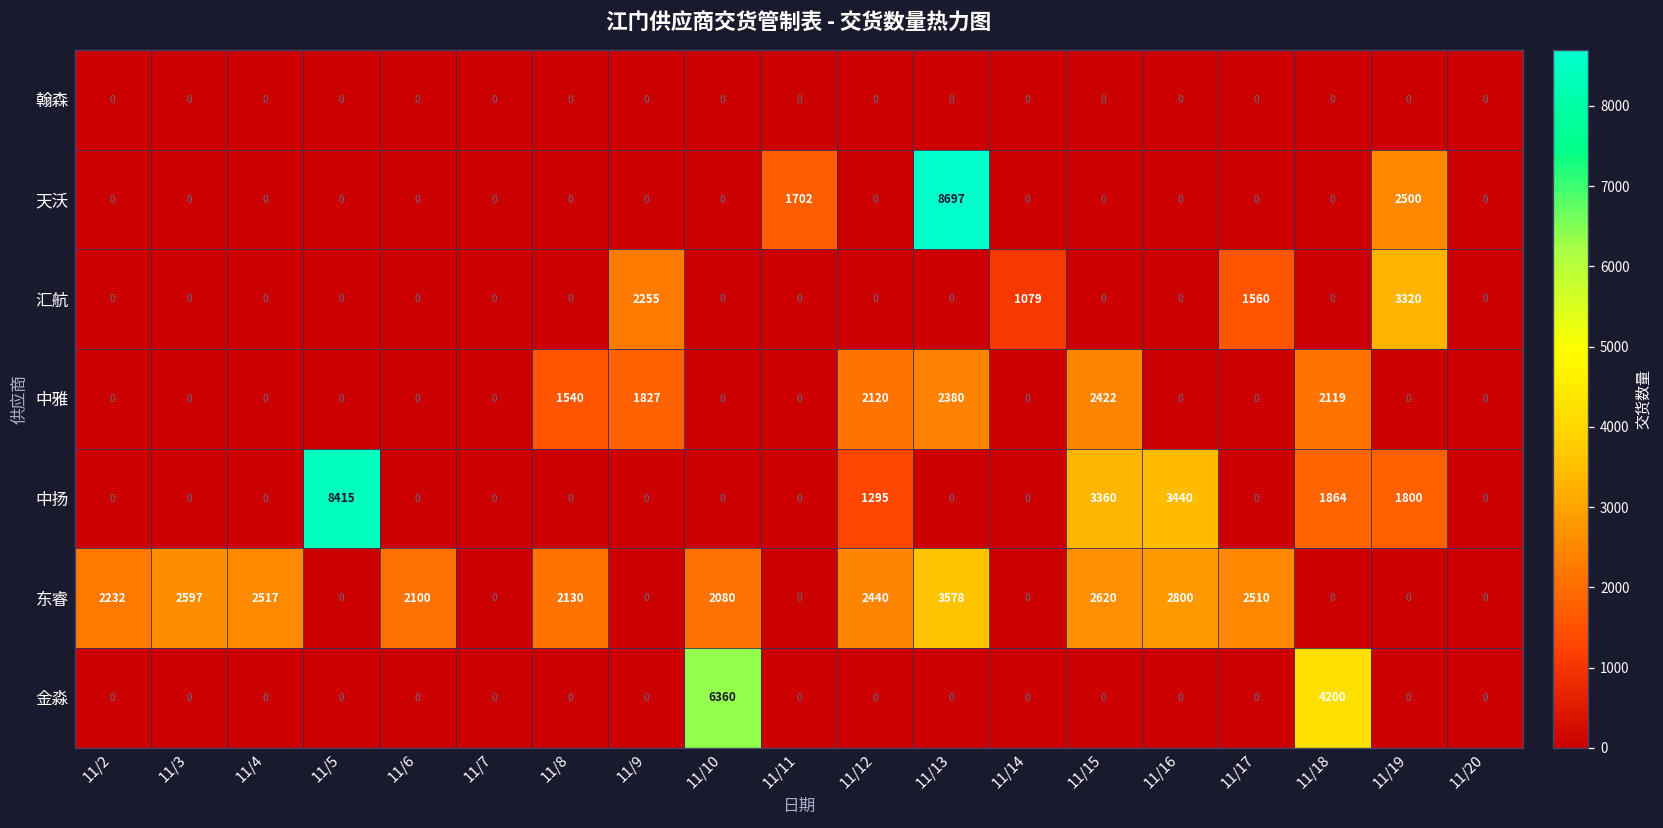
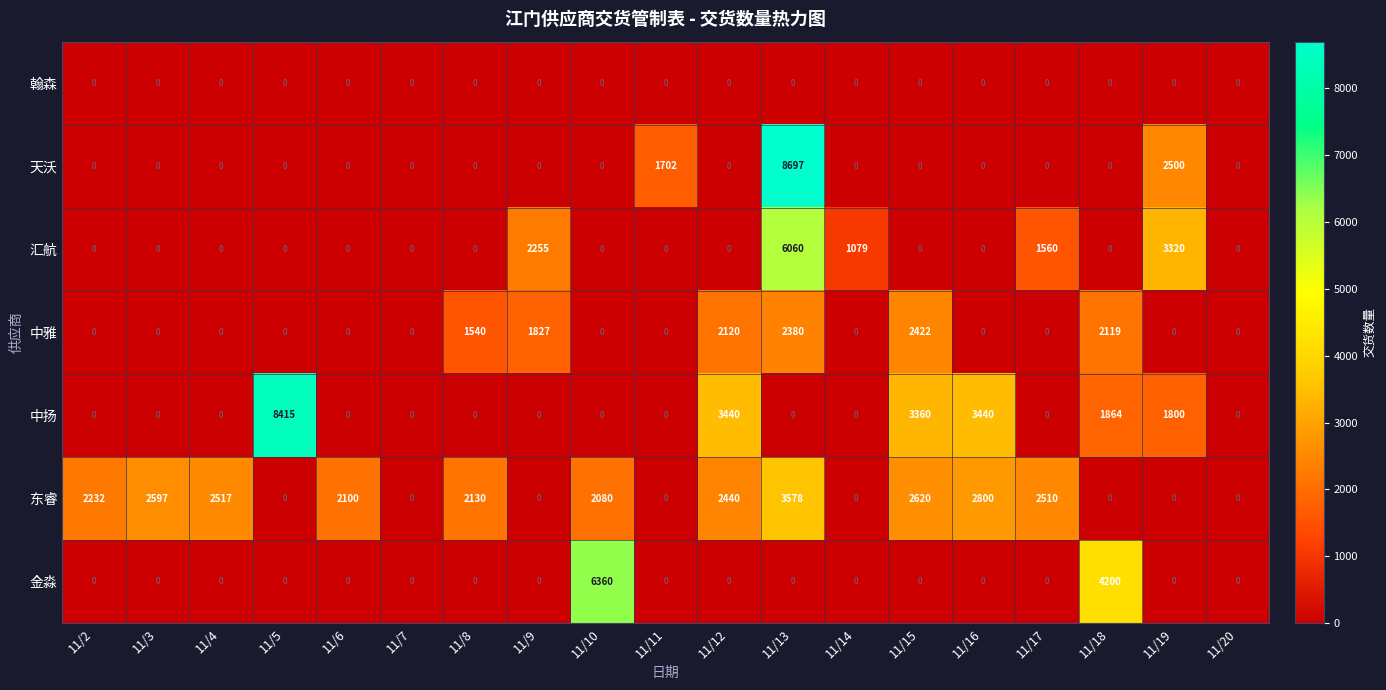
汇航, 11/13: 0 -> 6060
中扬, 11/12: 1295 -> 3440
